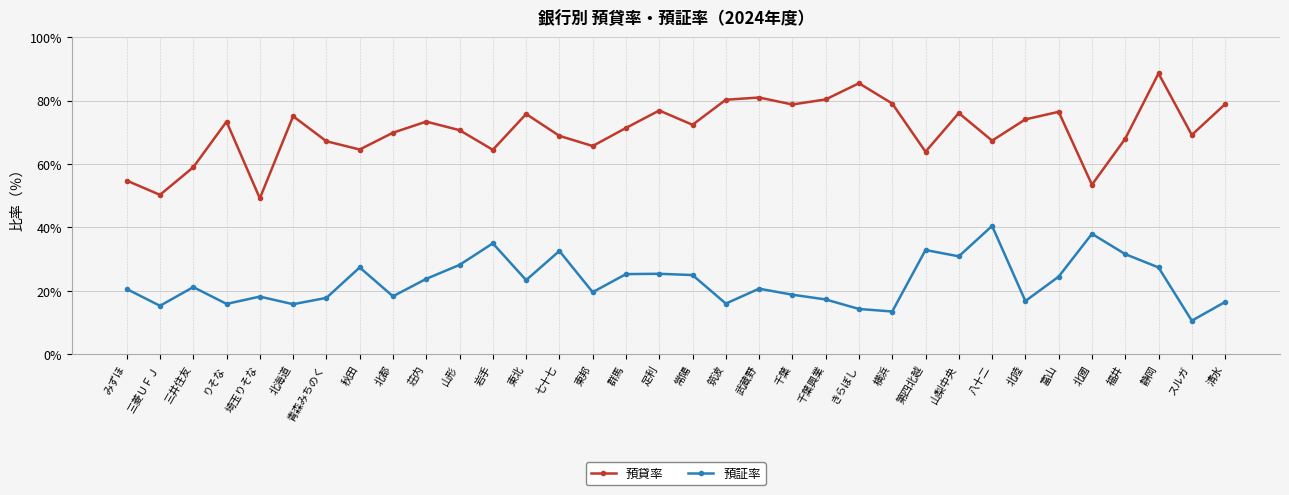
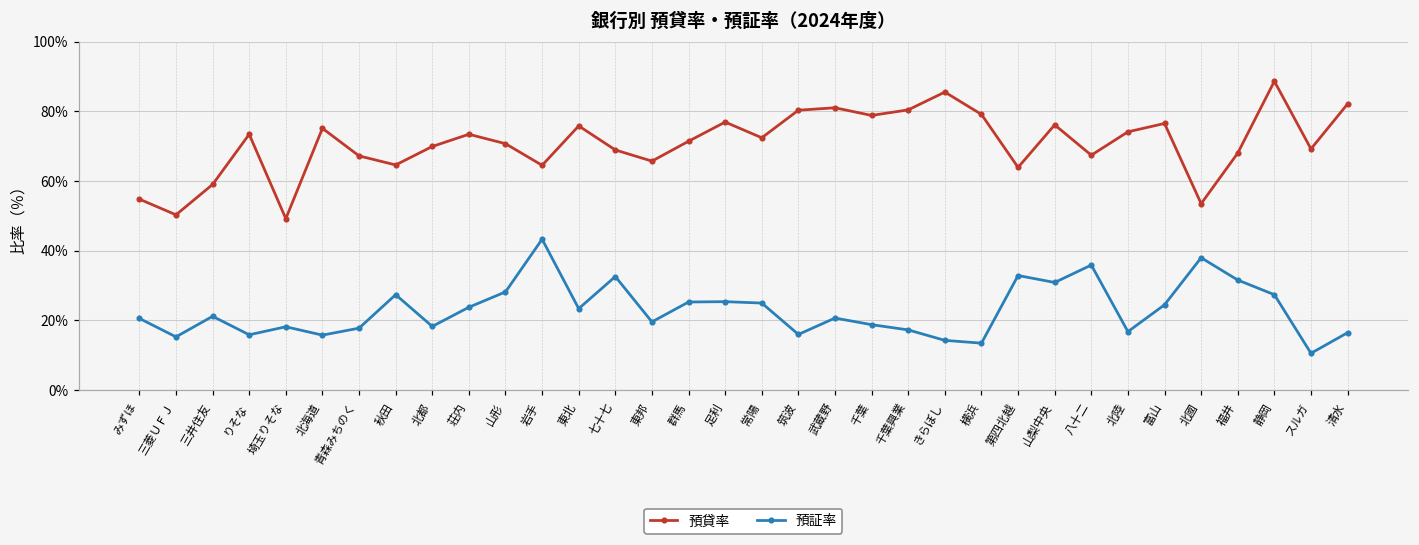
預証率, 岩手: 35% -> 43%
預証率, 八十二: 41% -> 36%
預貸率, 清水: 79% -> 82%
